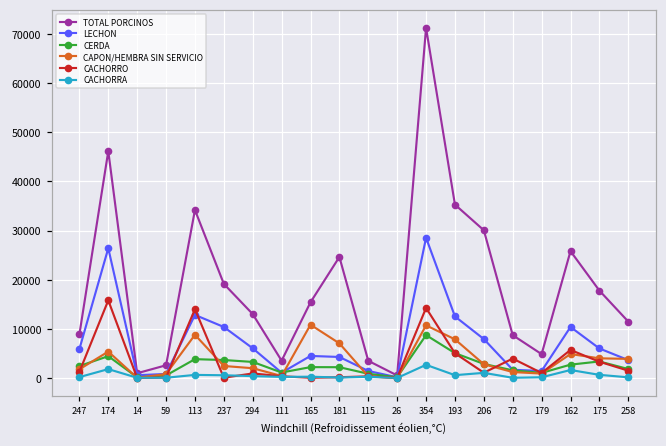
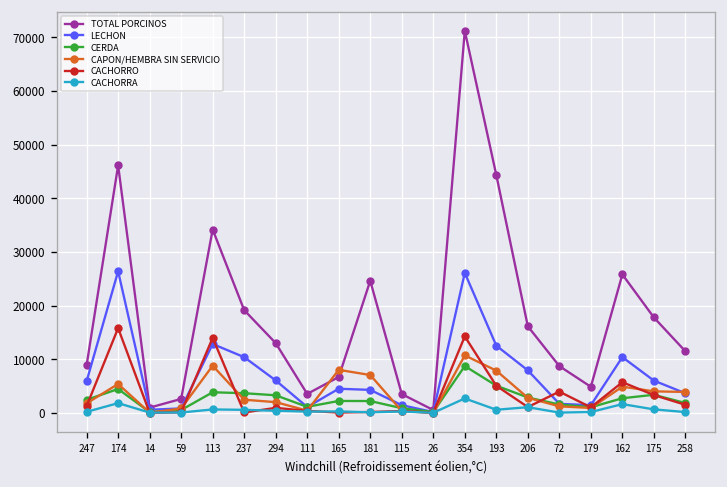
TOTAL PORCINOS, 165: 15000 -> 7000
CAPON/HEMBRA SIN SERVICIO, 165: 11000 -> 8000
LECHON, 354: 29000 -> 26000
TOTAL PORCINOS, 193: 35000 -> 44000
TOTAL PORCINOS, 206: 30000 -> 16000
